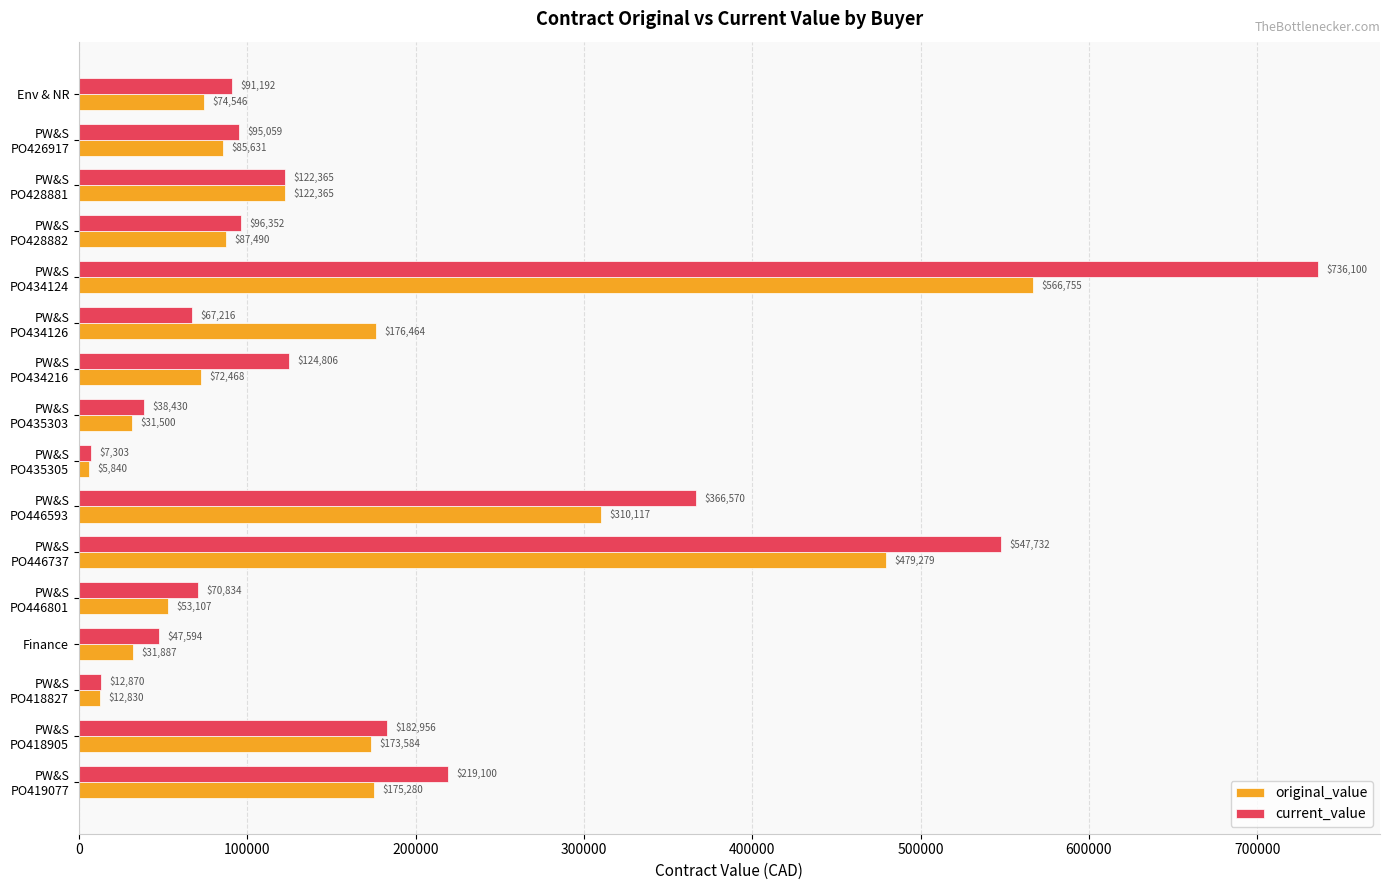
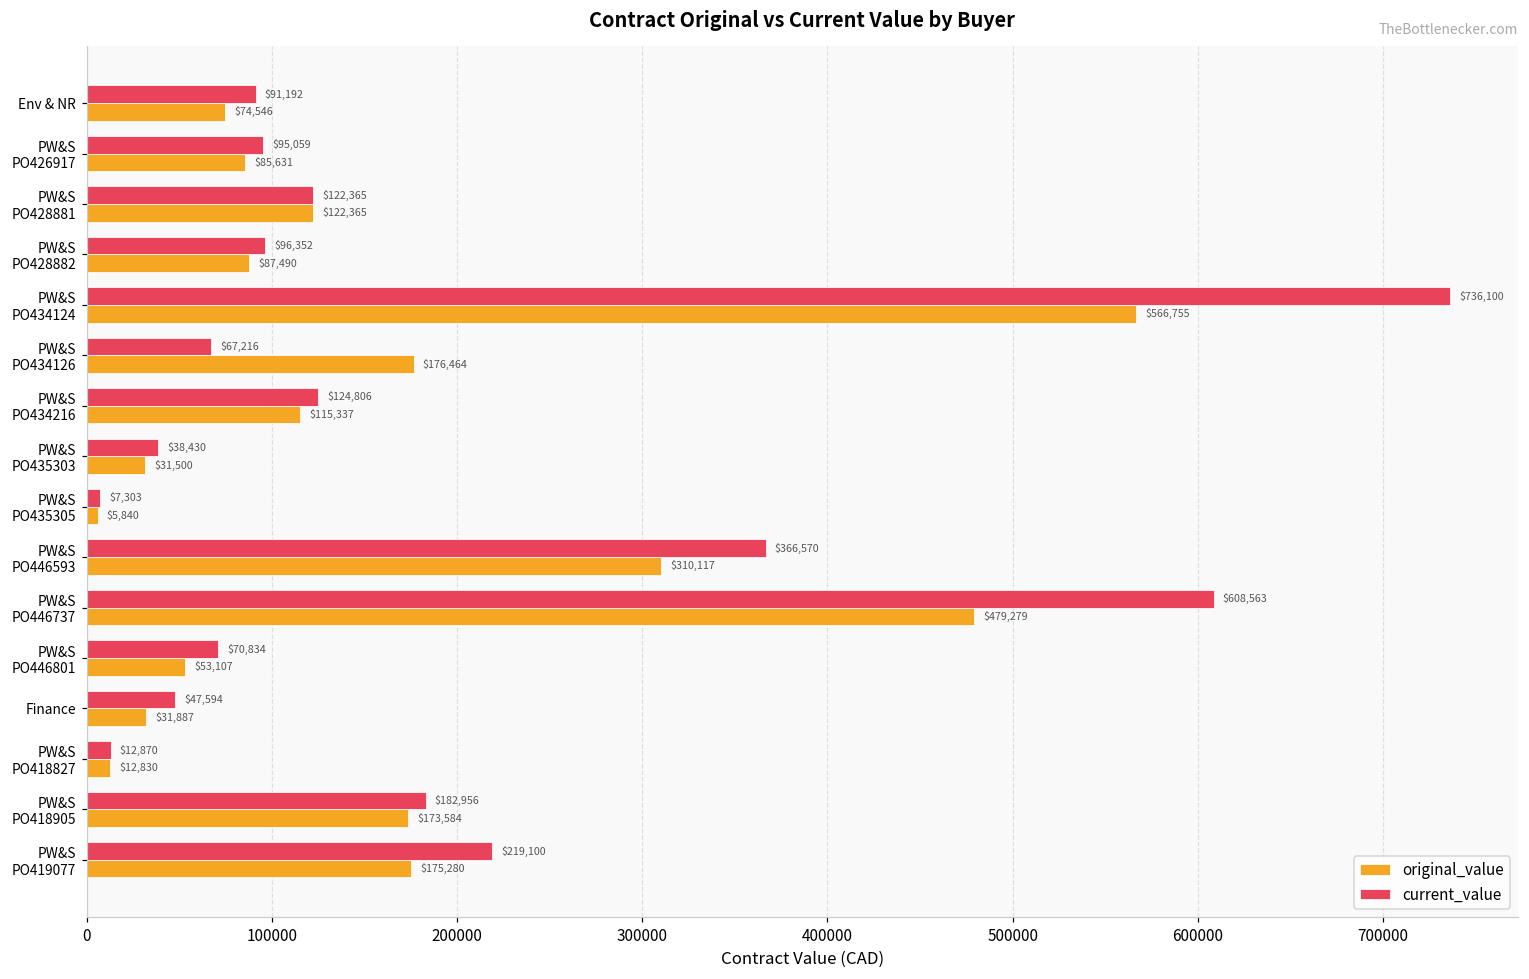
original_value, PW&S PO434216: $72,468 -> $115,337
current_value, PW&S PO446737: $547,732 -> $608,563
